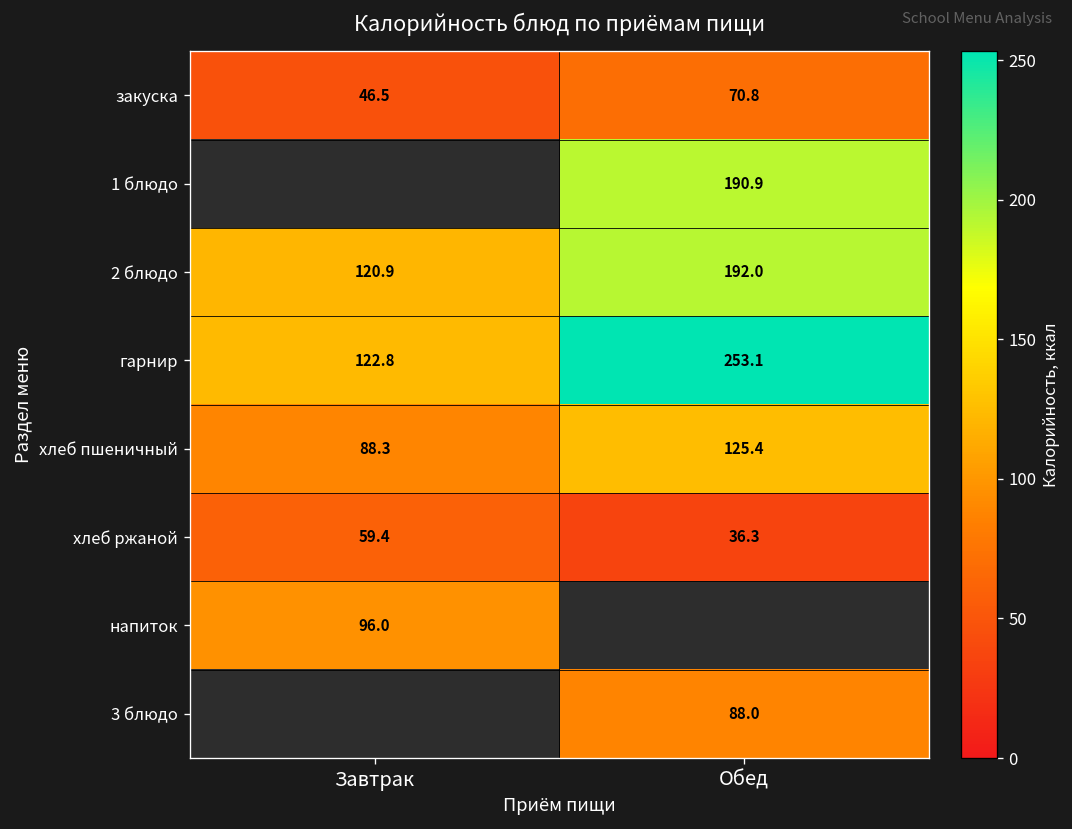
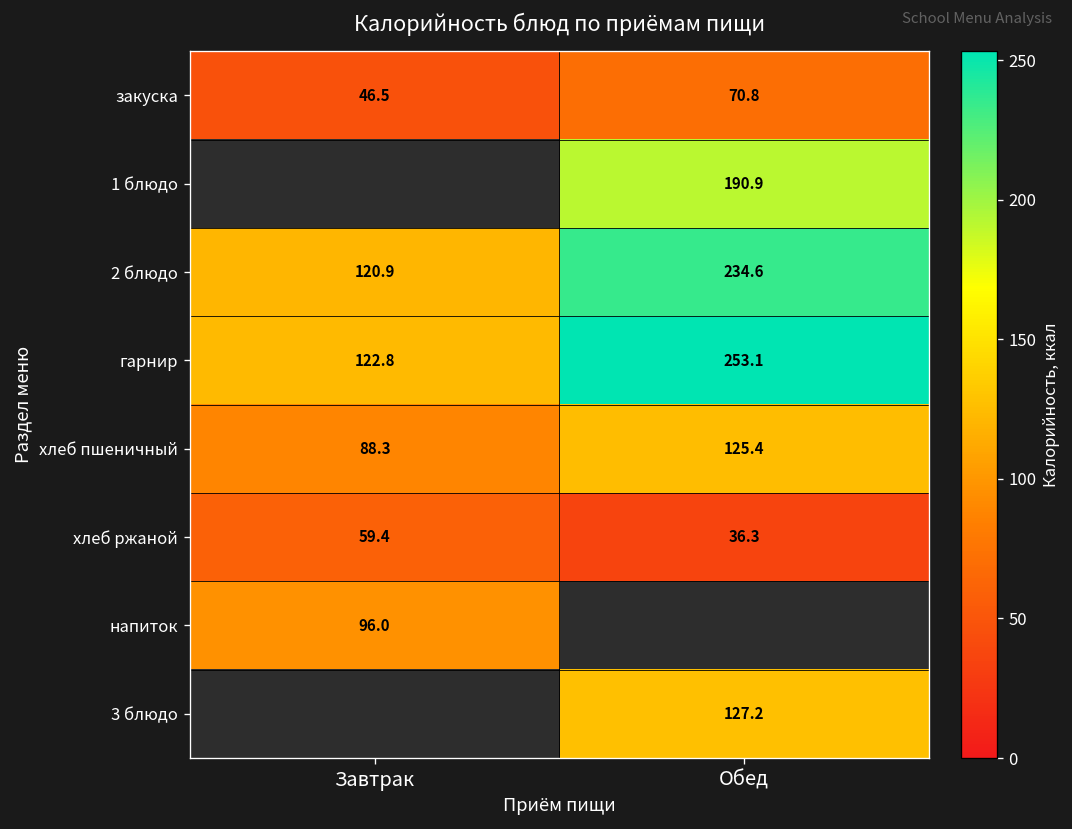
2 блюдо, Обед: 192.0 -> 234.6
3 блюдо, Обед: 88.0 -> 127.2
